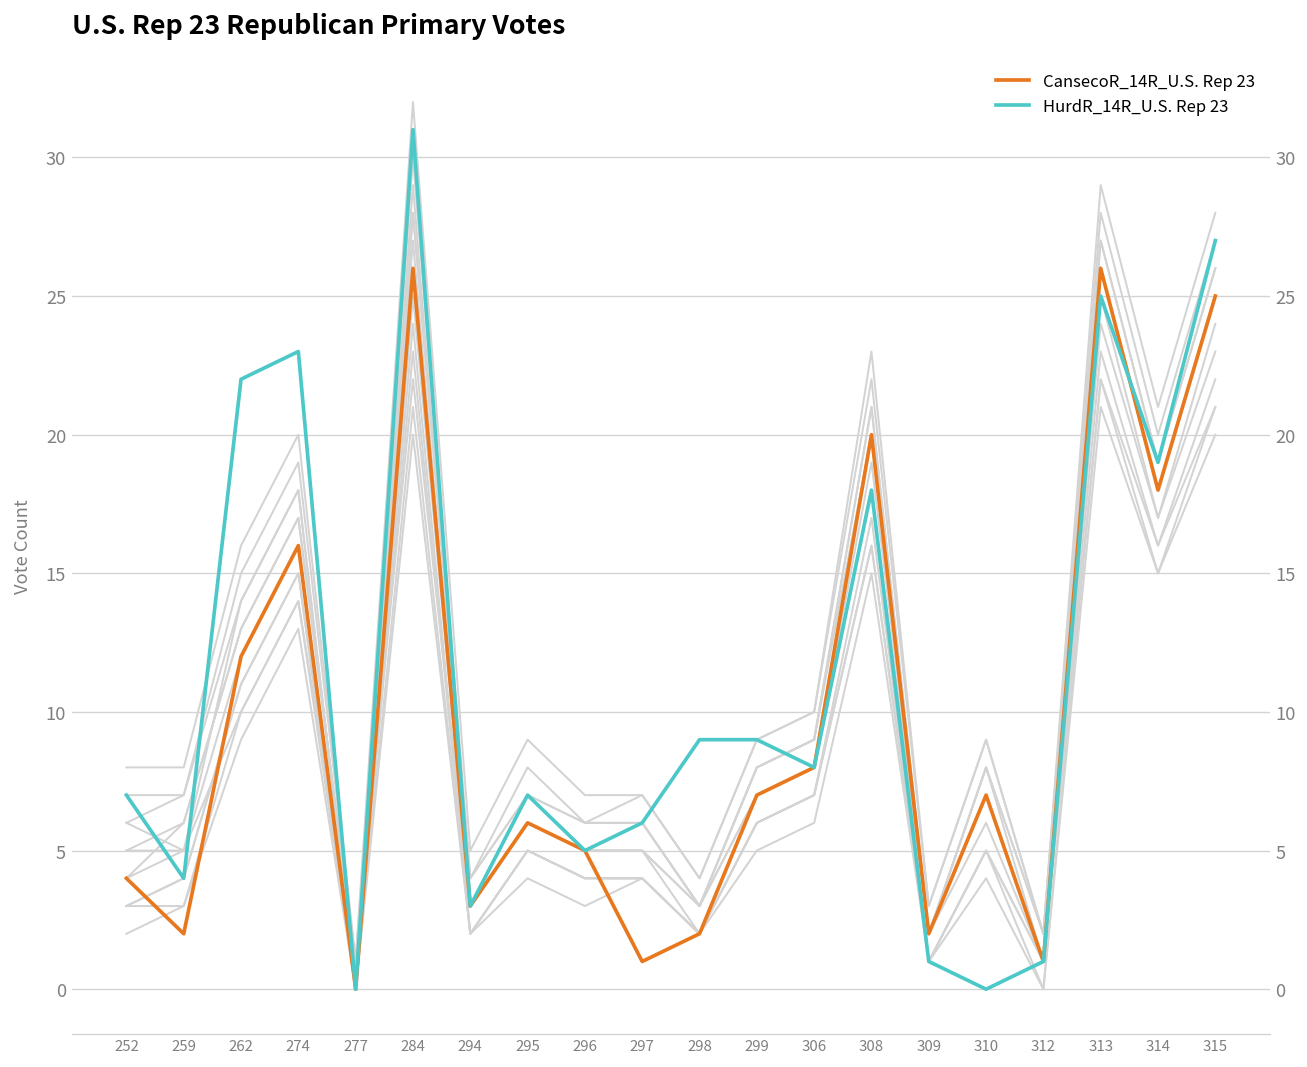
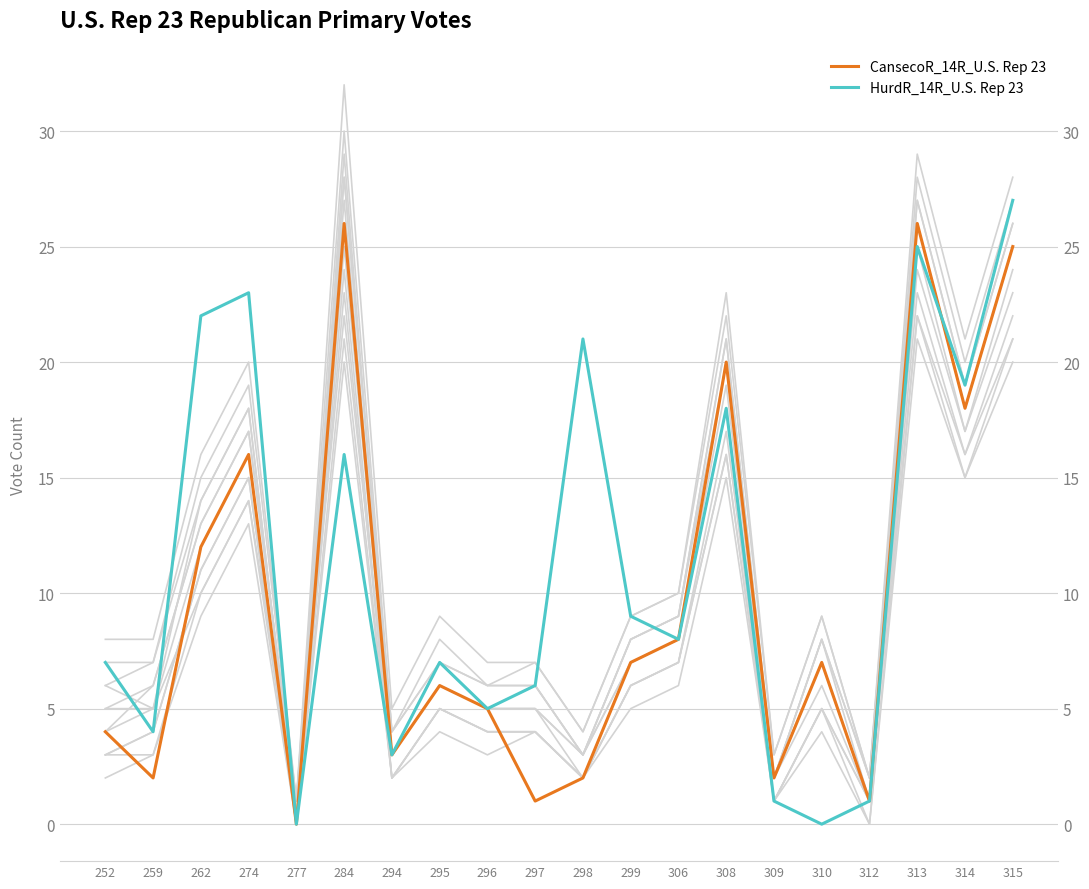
HurdR_14R_U.S. Rep 23, 284: 31 -> 16
HurdR_14R_U.S. Rep 23, 298: 9 -> 21
